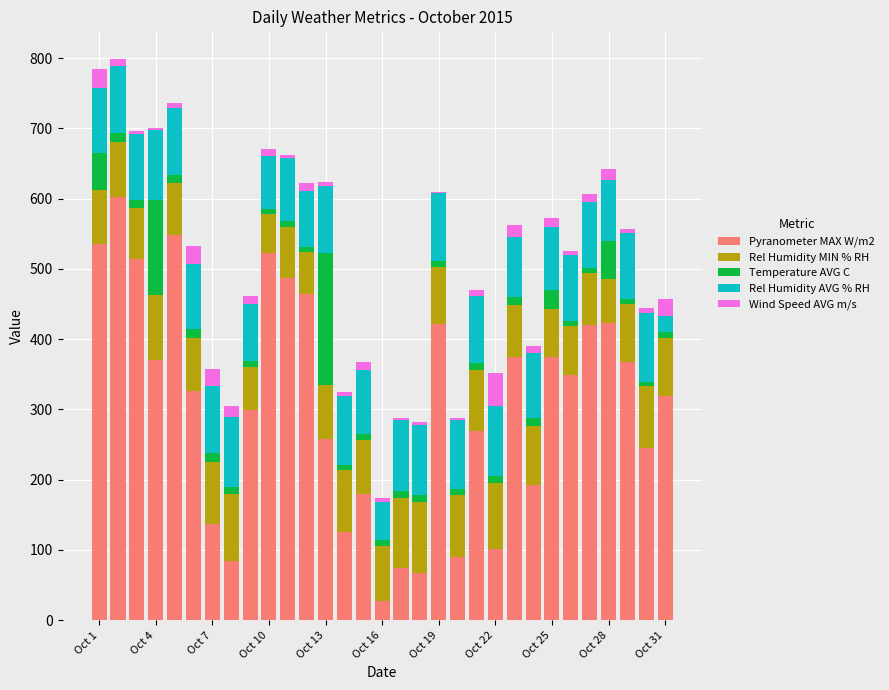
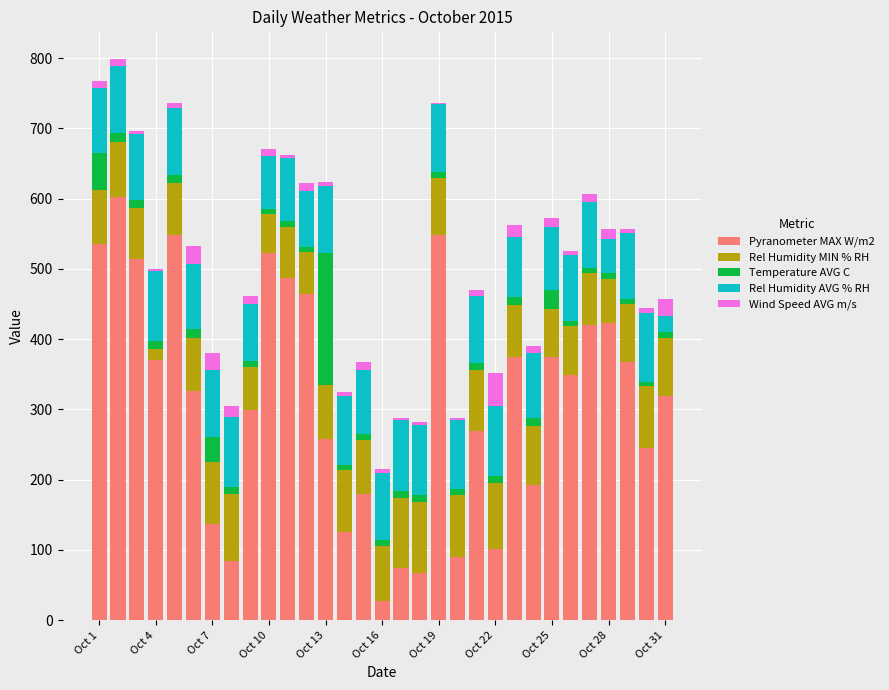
Wind Speed AVG m/s, Oct 1: 30 -> 10
Rel Humidity MIN % RH, Oct 4: 90 -> 20
Temperature AVG C, Oct 4: 140 -> 10
Temperature AVG C, Oct 7: 10 -> 40
Rel Humidity AVG % RH, Oct 16: 50 -> 100
Pyranometer MAX W/m2, Oct 19: 420 -> 550
Temperature AVG C, Oct 28: 50 -> 10
Rel Humidity AVG % RH, Oct 28: 90 -> 50
